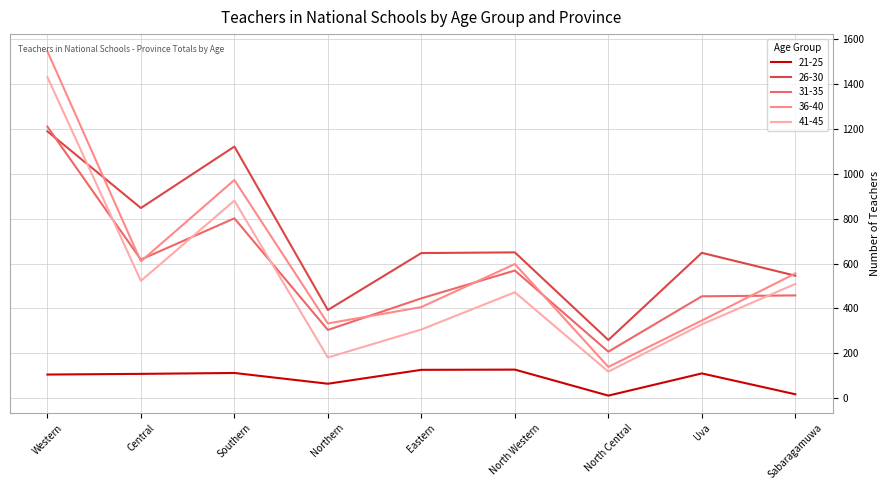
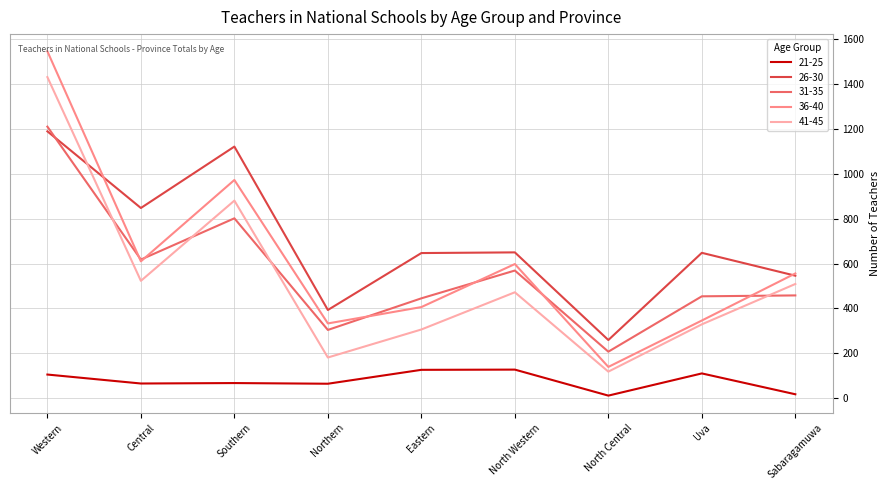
21-25, Central: 110 -> 70
21-25, Southern: 110 -> 70
